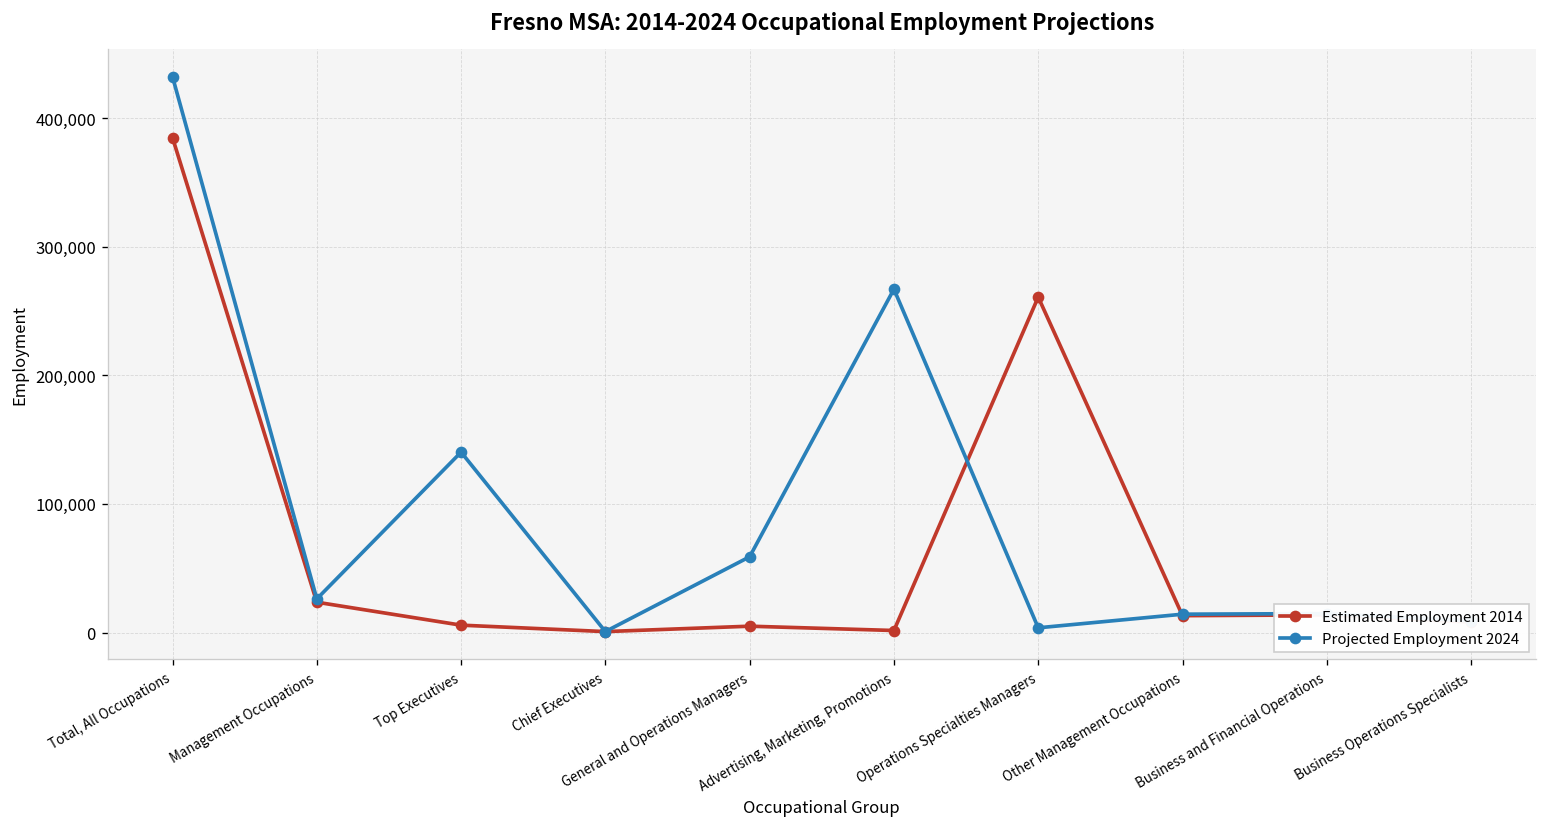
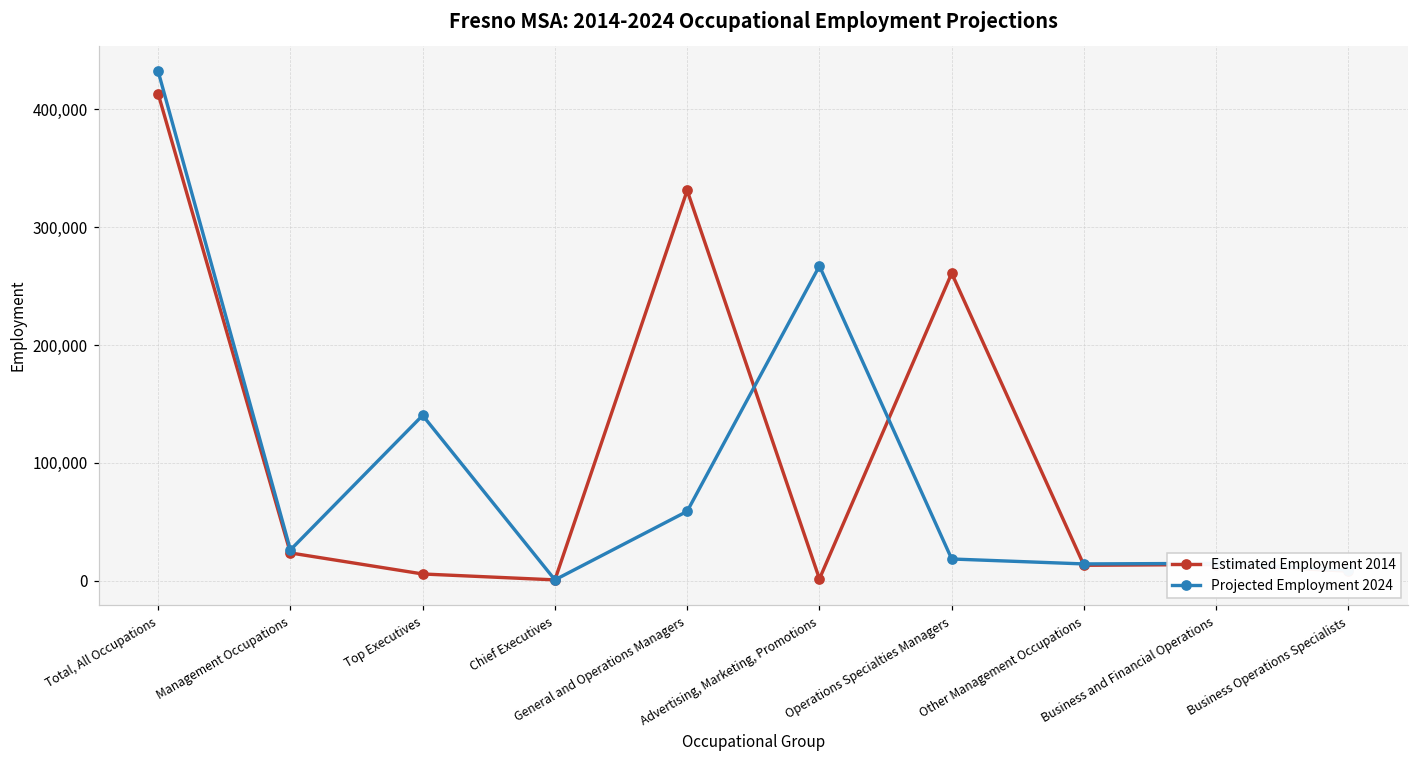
Estimated Employment 2014, Total, All Occupations: 385,000 -> 413,000
Estimated Employment 2014, General and Operations Managers: 5,000 -> 331,000
Projected Employment 2024, Operations Specialties Managers: 4,000 -> 18,000
